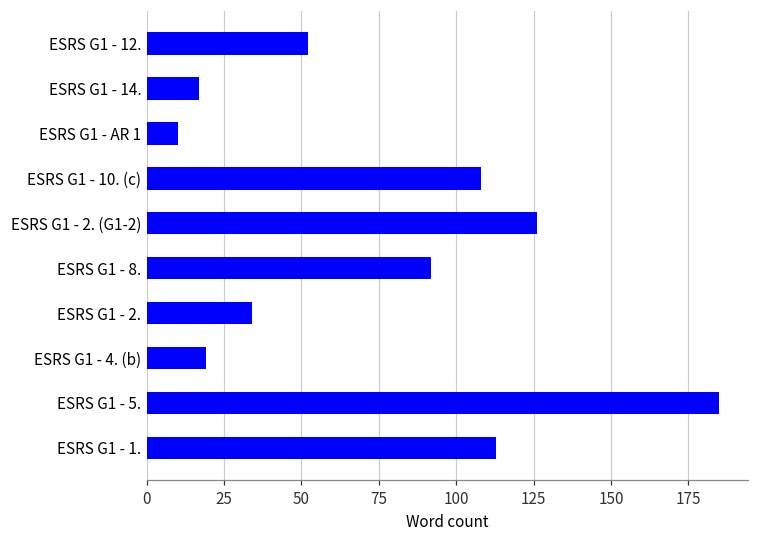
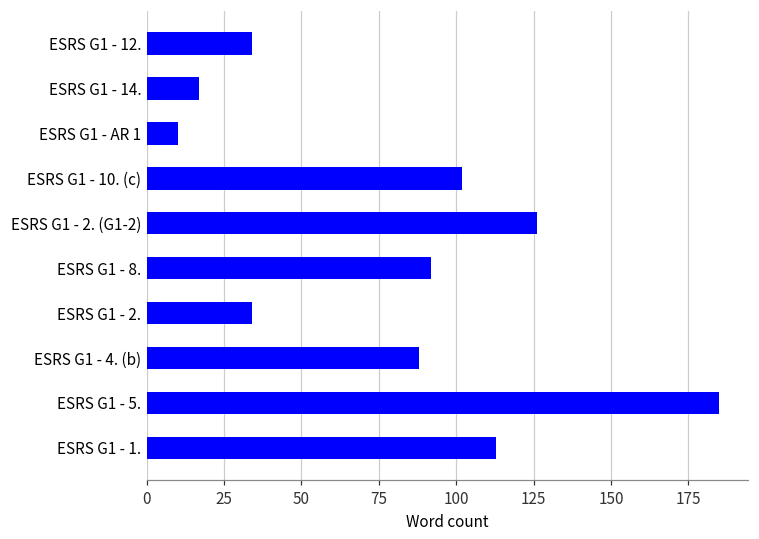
ESRS G1 - 12.: 52 -> 34
ESRS G1 - 10. (c): 108 -> 102
ESRS G1 - 4. (b): 19 -> 88
